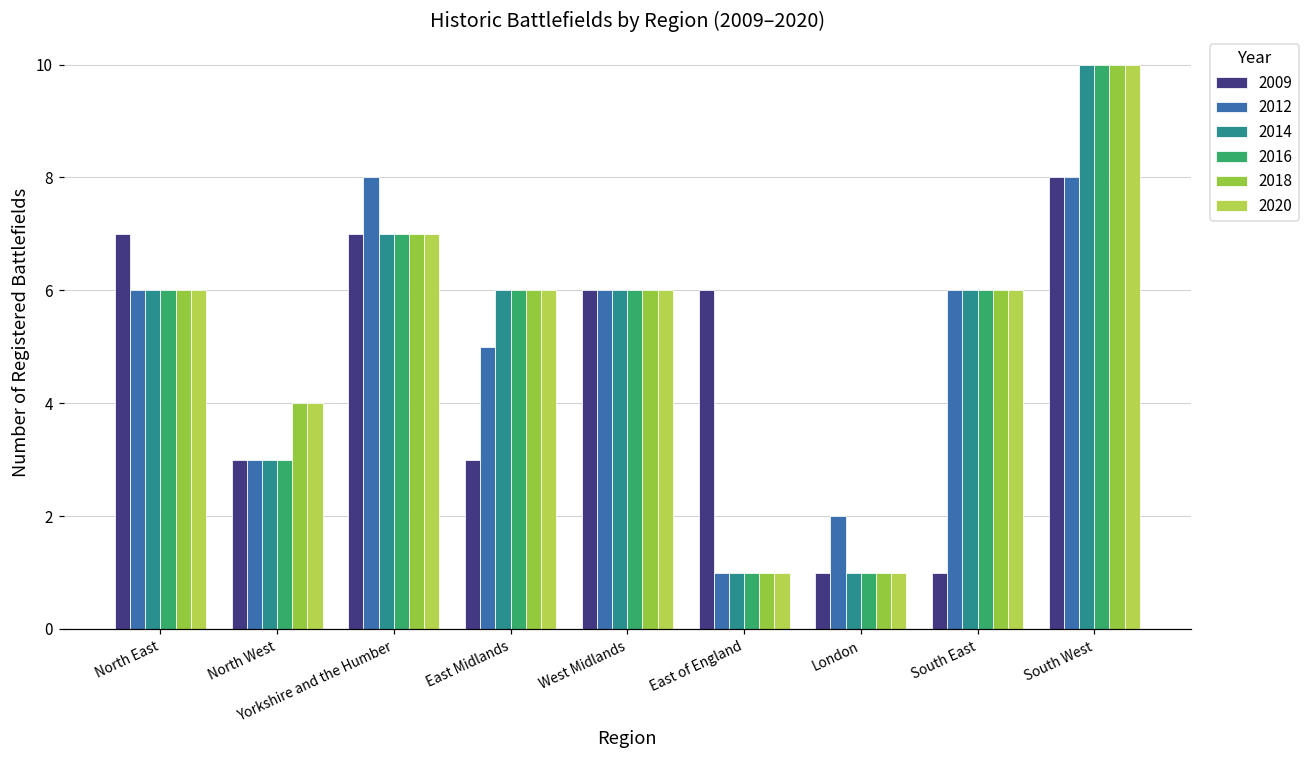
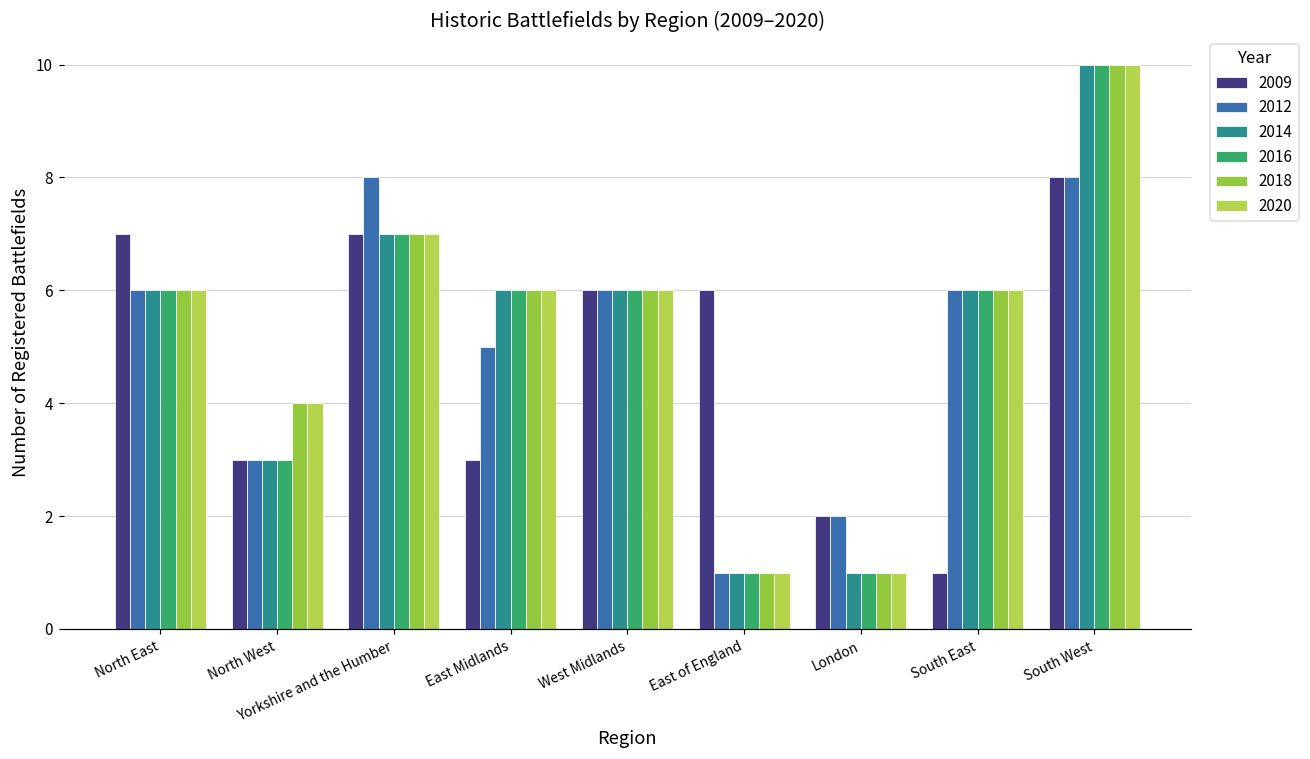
2009, London: 1 -> 2
